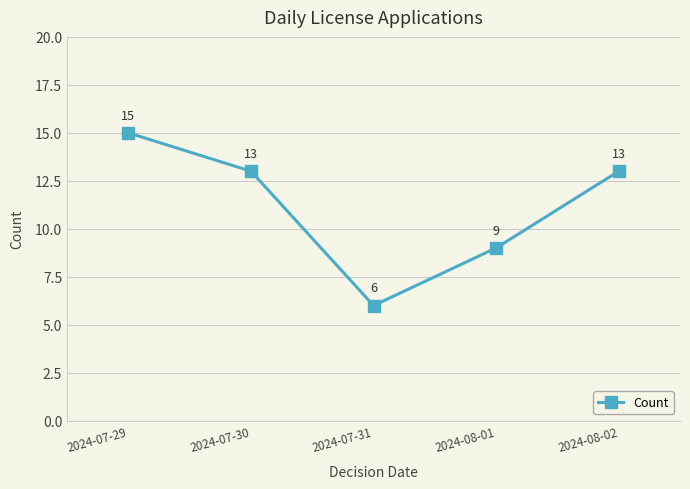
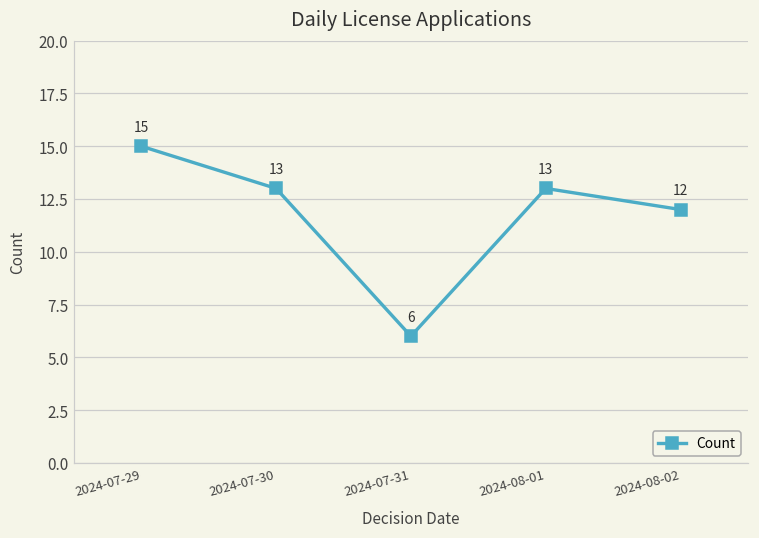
2024-08-01: 9 -> 13
2024-08-02: 13 -> 12
